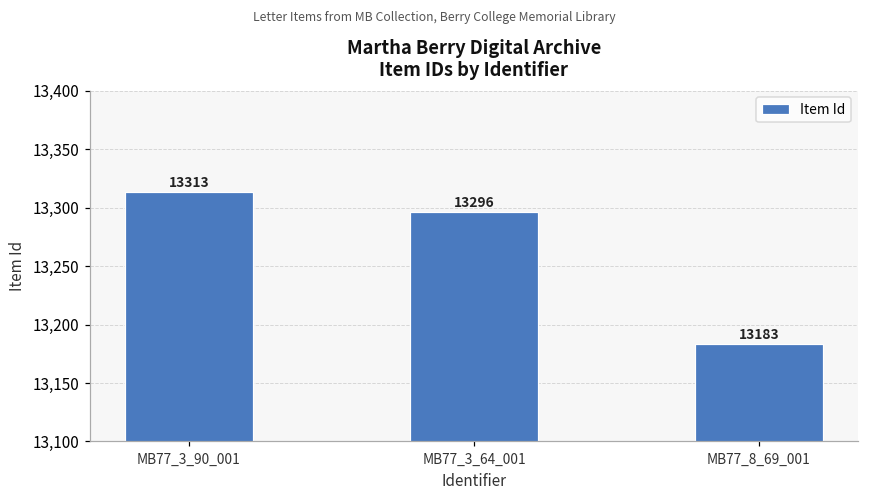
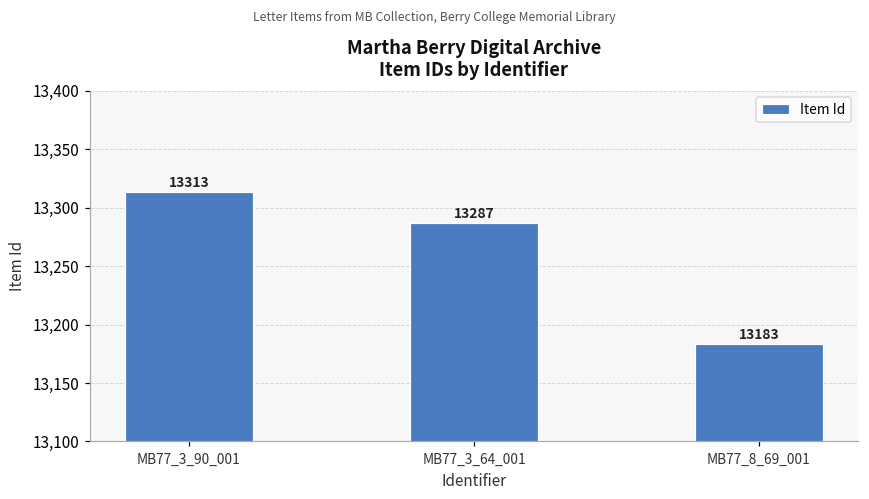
MB77_3_64_001: 13296 -> 13287
